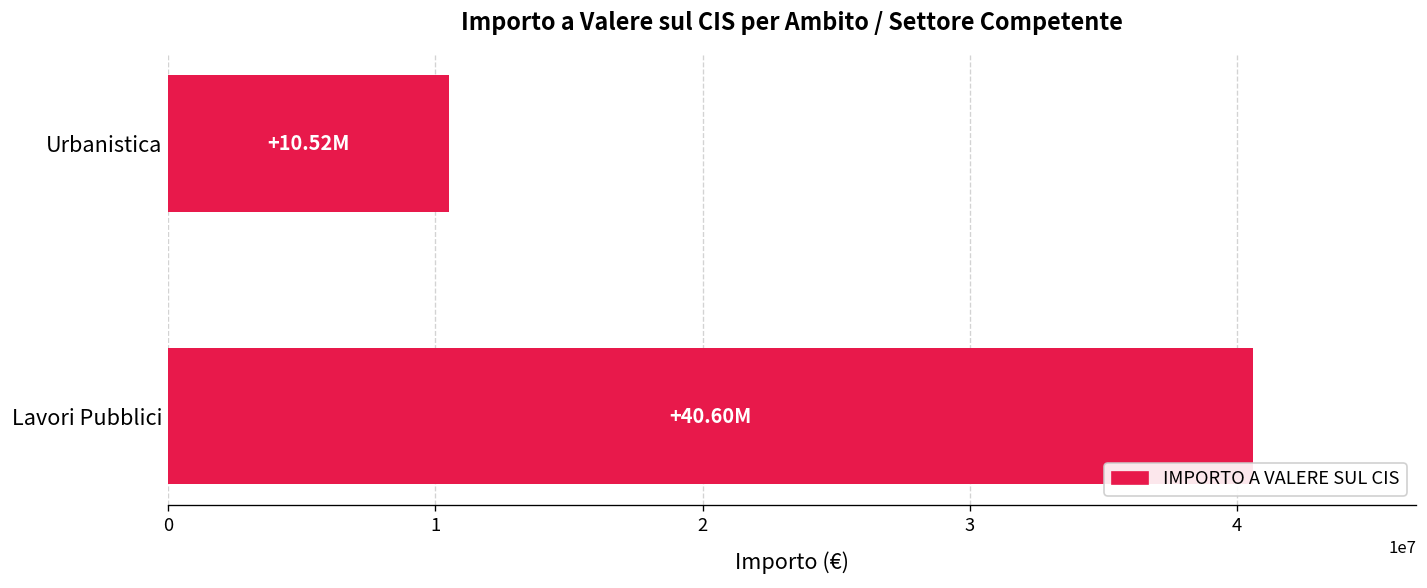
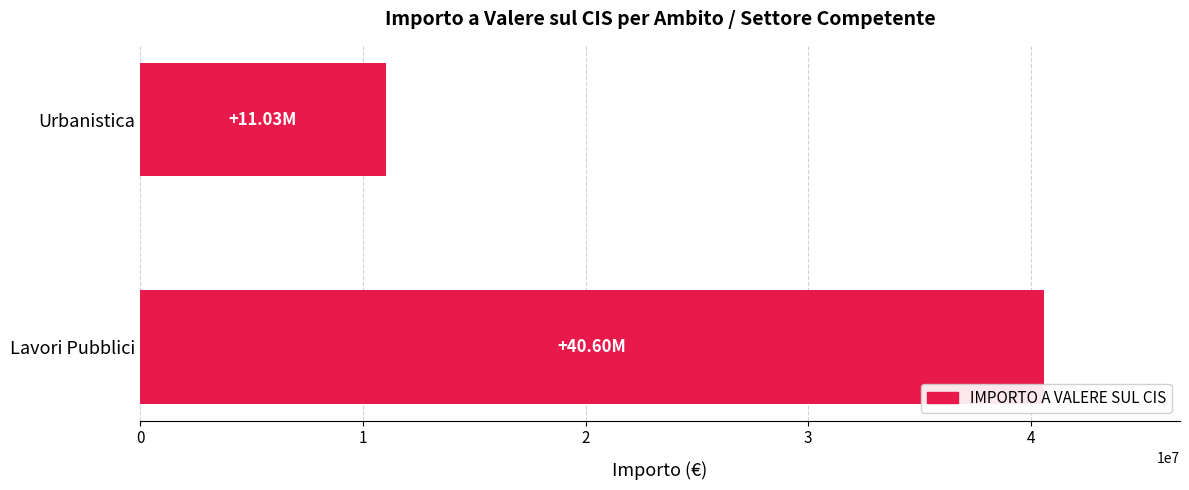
Urbanistica: +10.52M -> +11.03M
